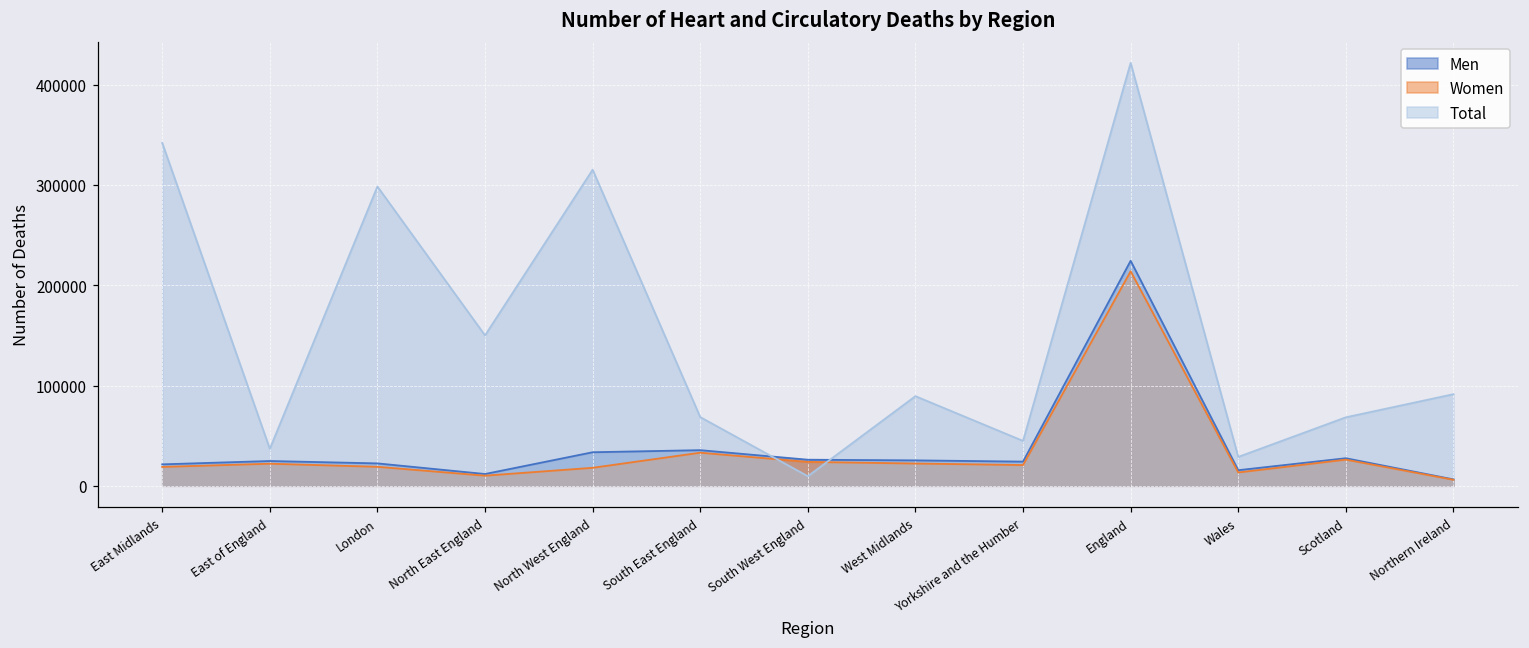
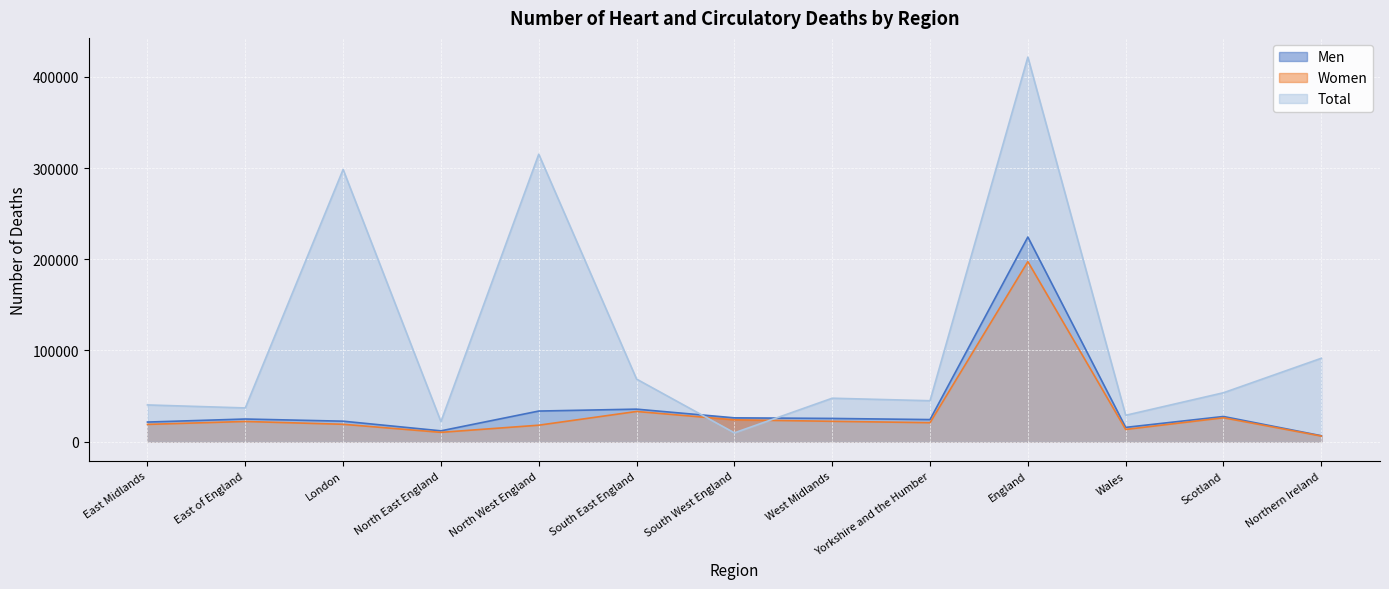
Total, East Midlands: 340000 -> 40000
Total, North East England: 150000 -> 20000
Total, West Midlands: 90000 -> 50000
Women, England: 210000 -> 200000
Total, Scotland: 70000 -> 50000
